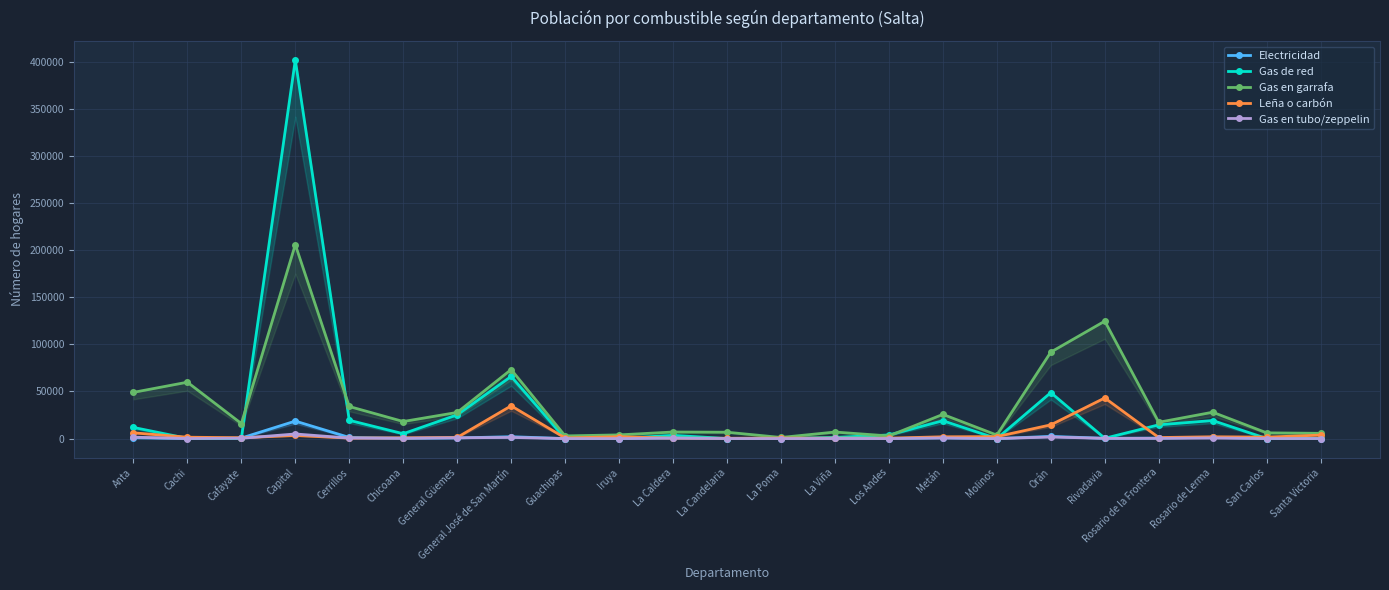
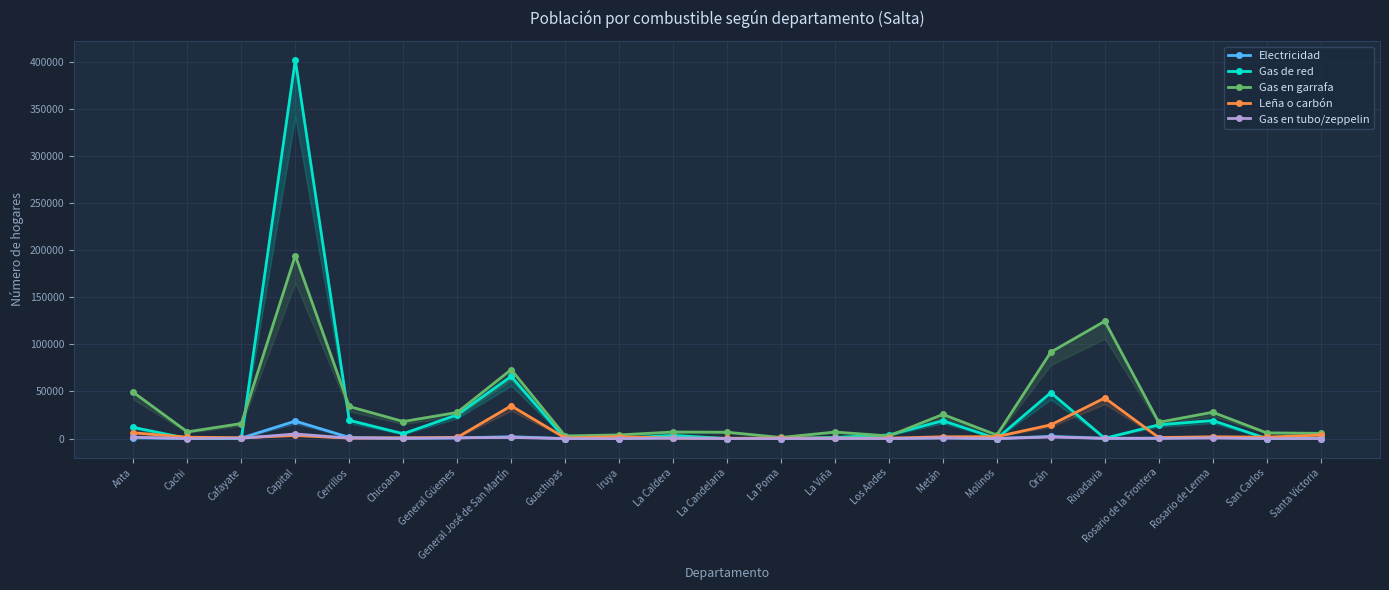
Gas en garrafa, Cachi: 60000 -> 10000
Gas en garrafa, Capital: 210000 -> 190000
